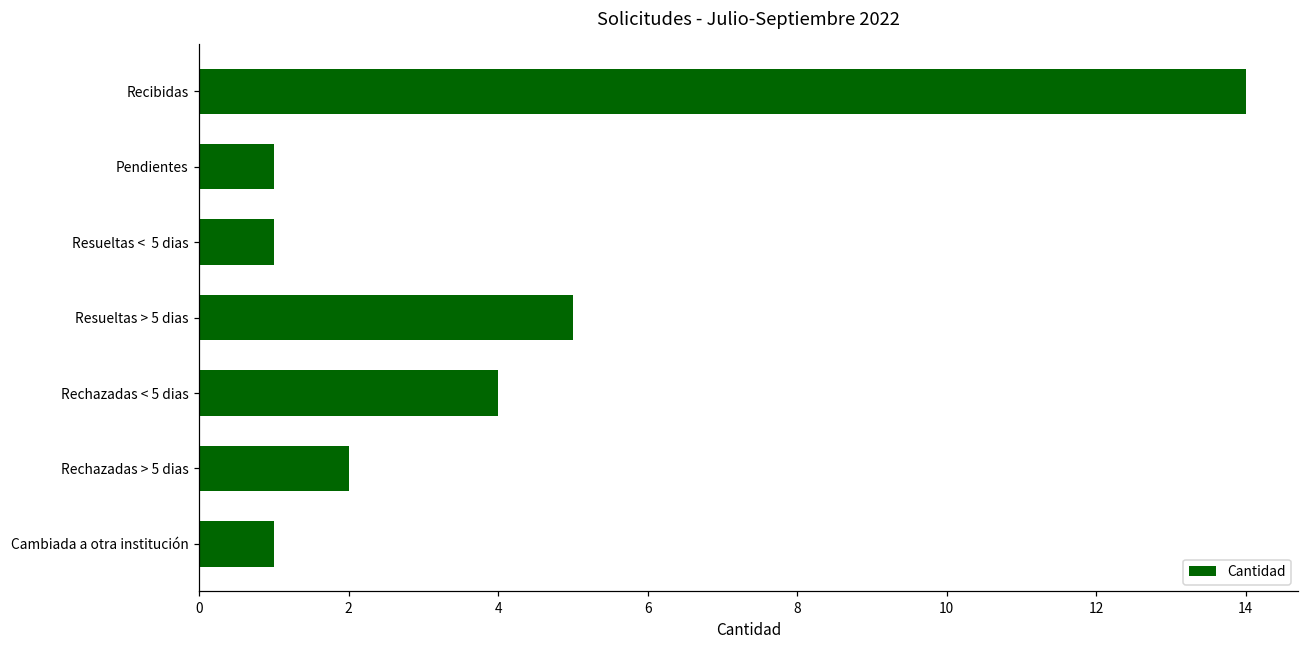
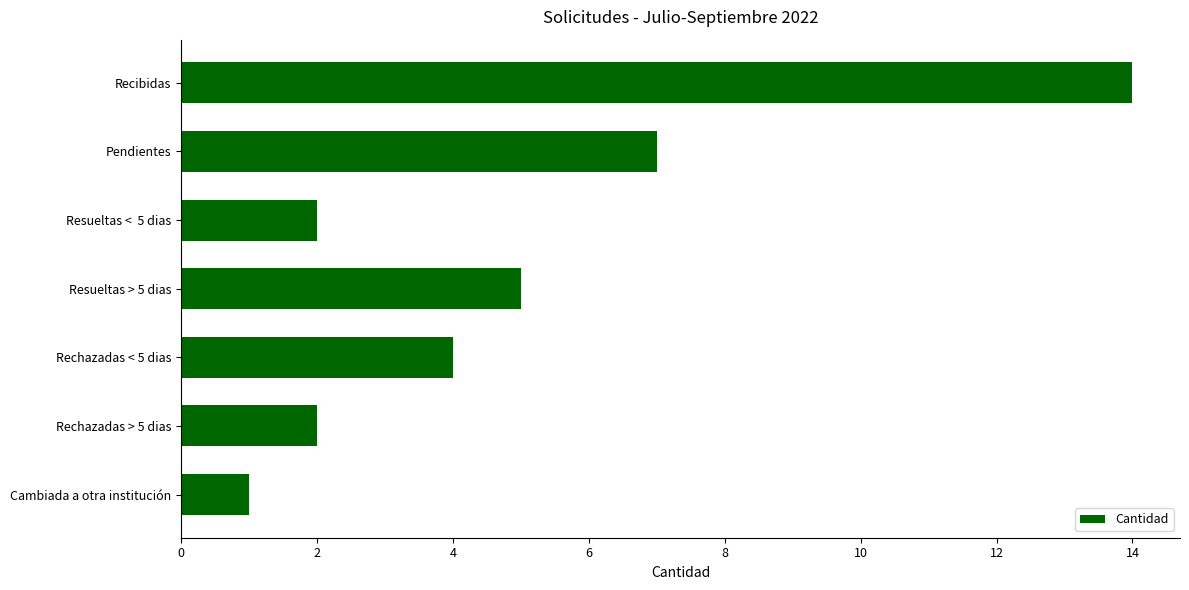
Pendientes: 1 -> 7
Resueltas < 5 dias: 1 -> 2
